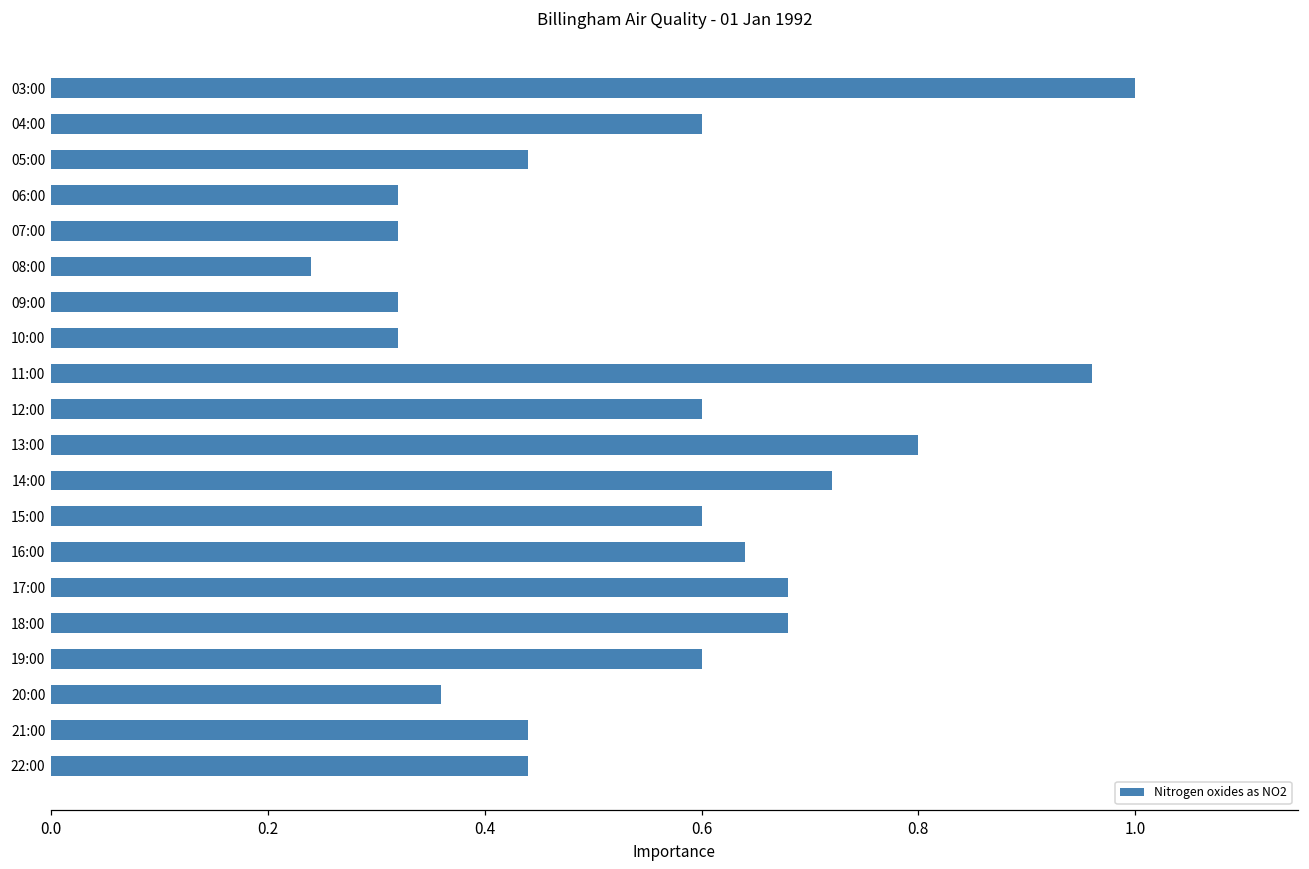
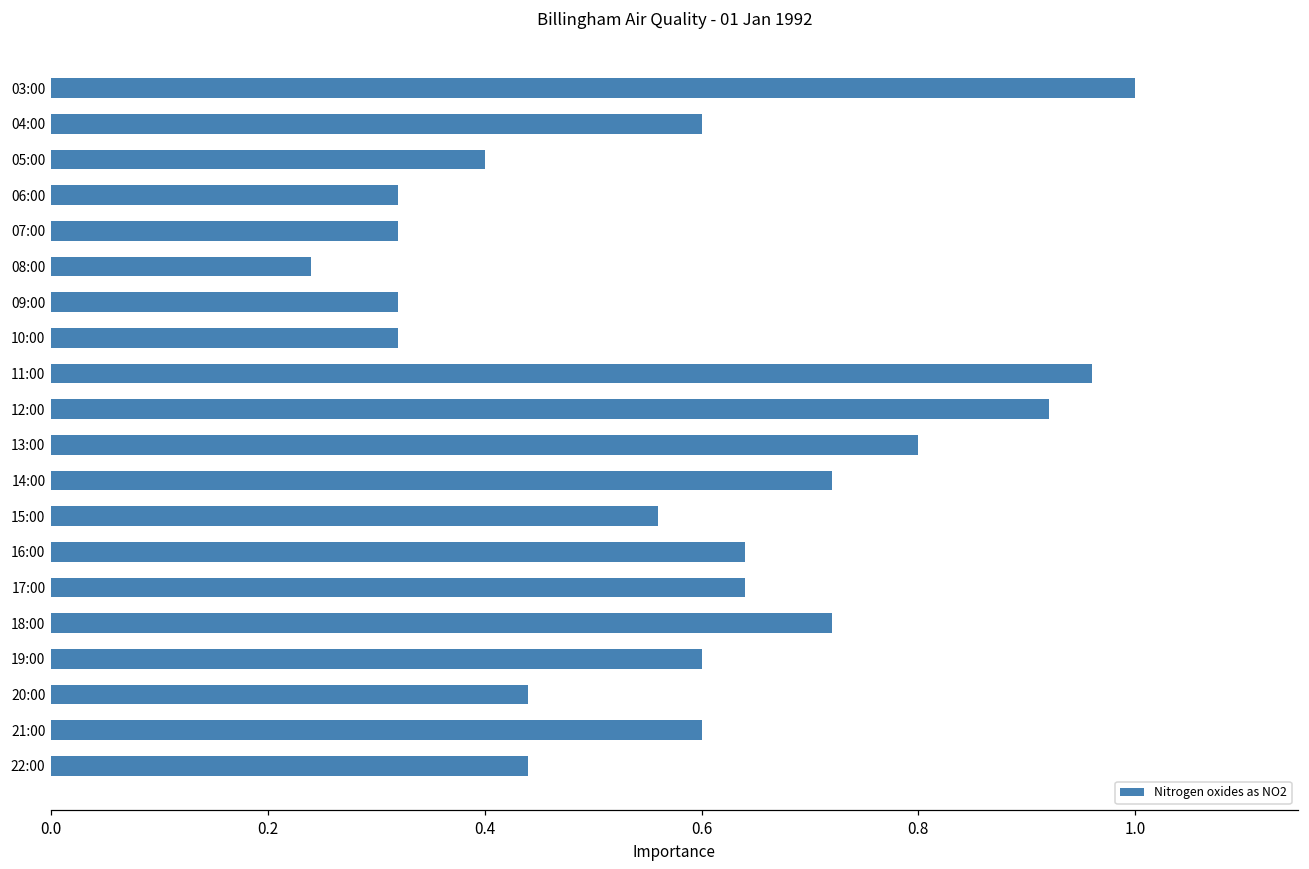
05:00: 0.44 -> 0.40
12:00: 0.60 -> 0.92
15:00: 0.60 -> 0.56
17:00: 0.68 -> 0.64
18:00: 0.68 -> 0.72
20:00: 0.36 -> 0.44
21:00: 0.44 -> 0.60
